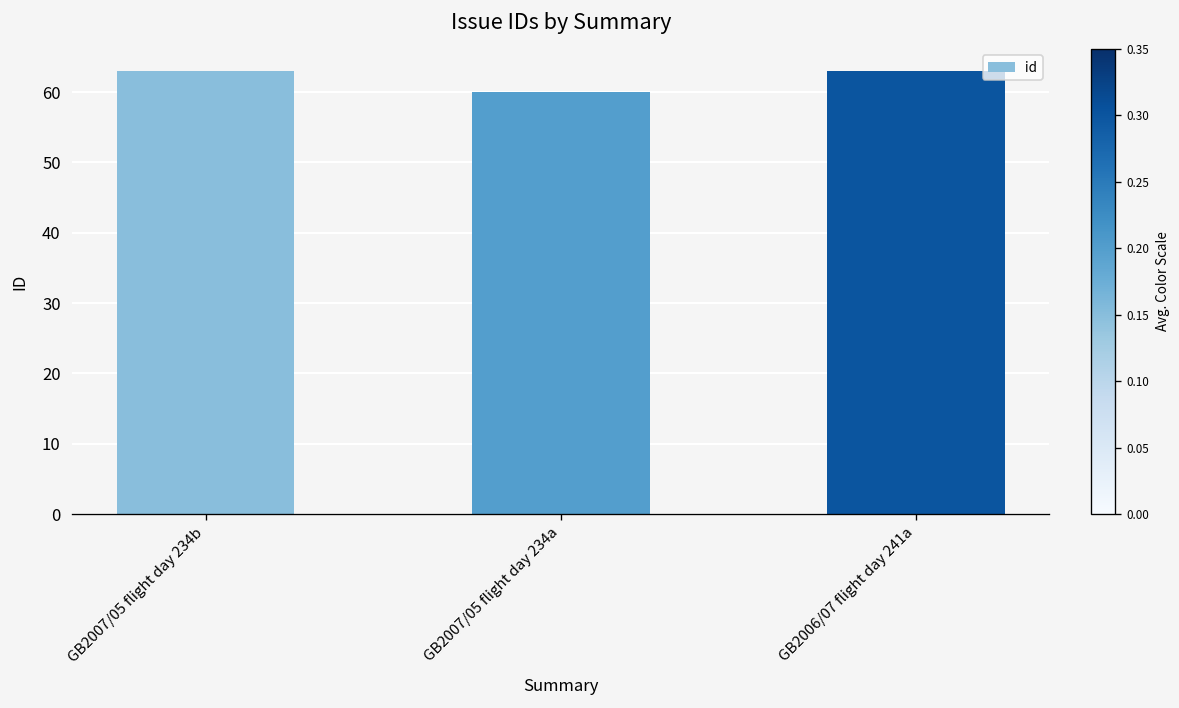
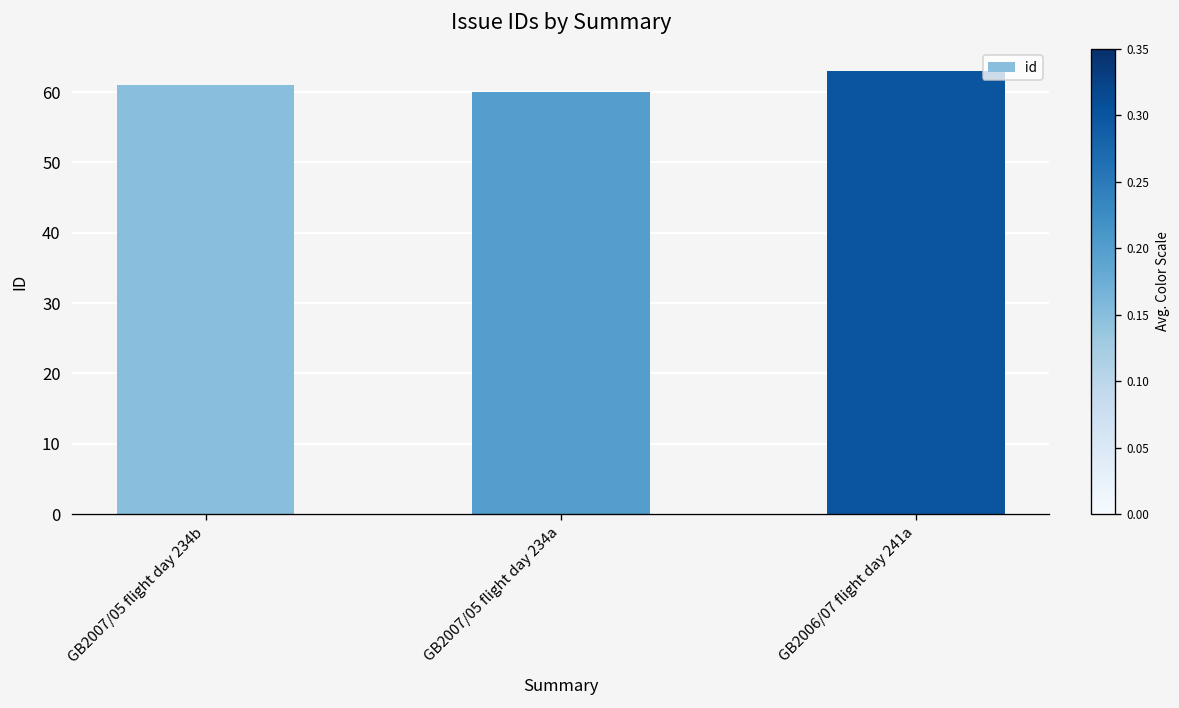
GB2007/05 flight day 234b: 63 -> 61
